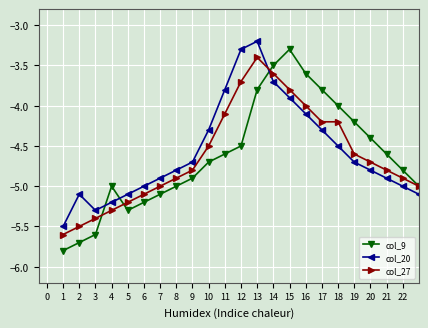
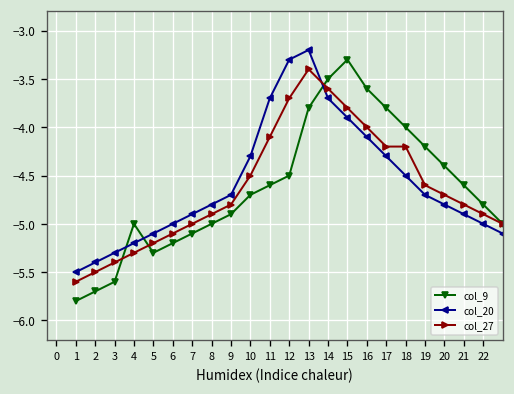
col_20, 2: -5.1 -> -5.4
col_20, 11: -3.8 -> -3.7
